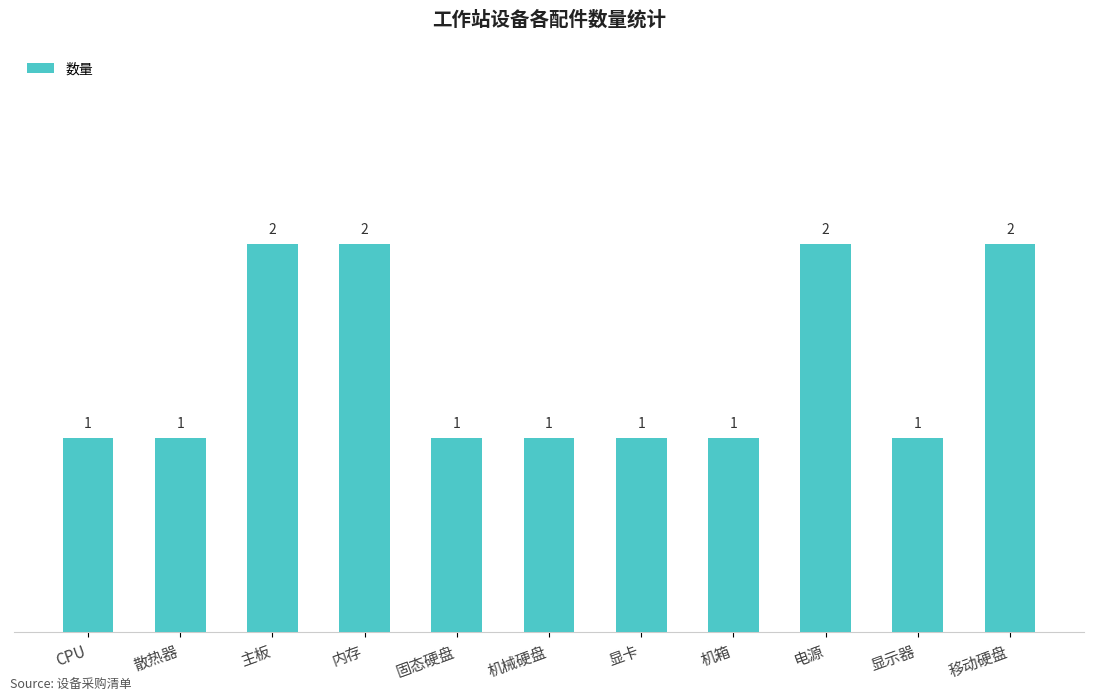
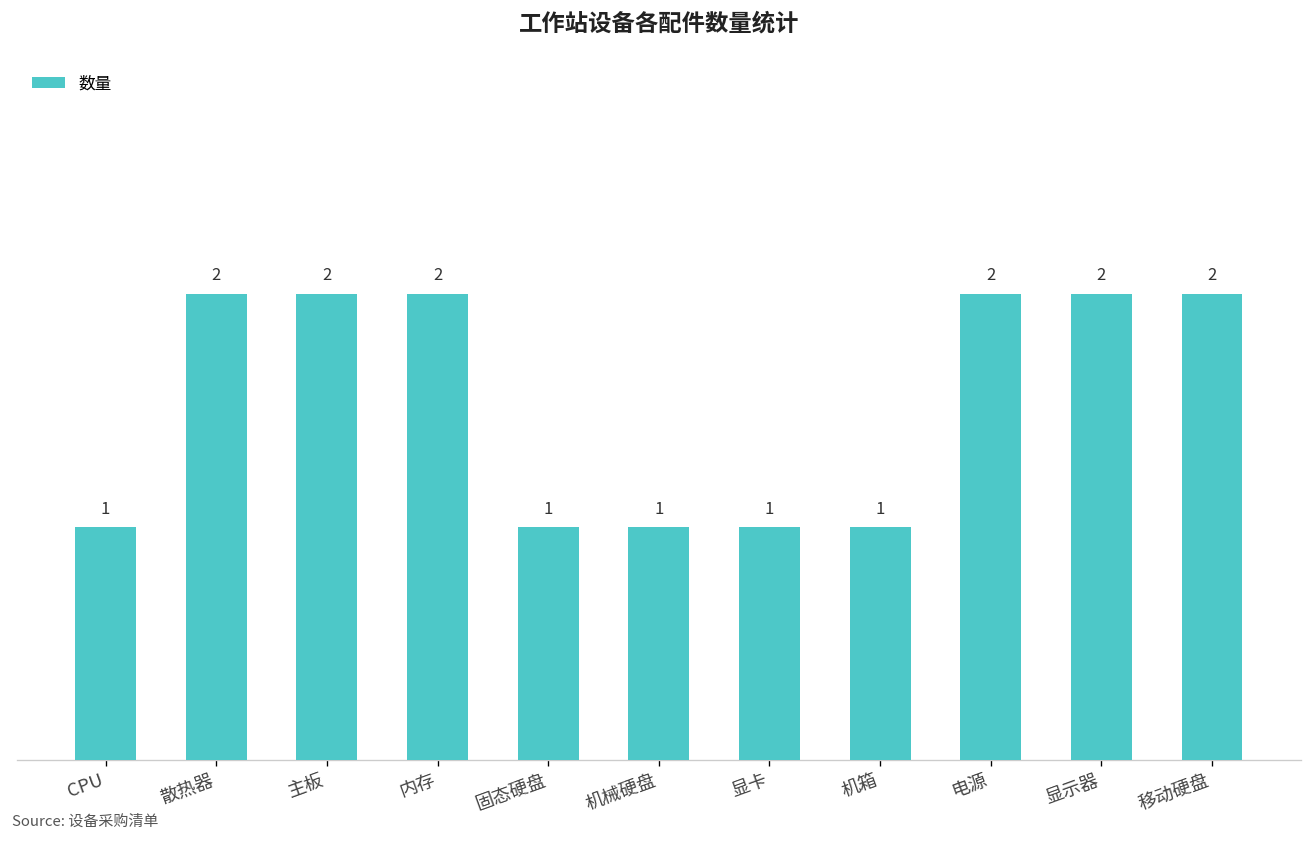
散热器: 1 -> 2
显示器: 1 -> 2
